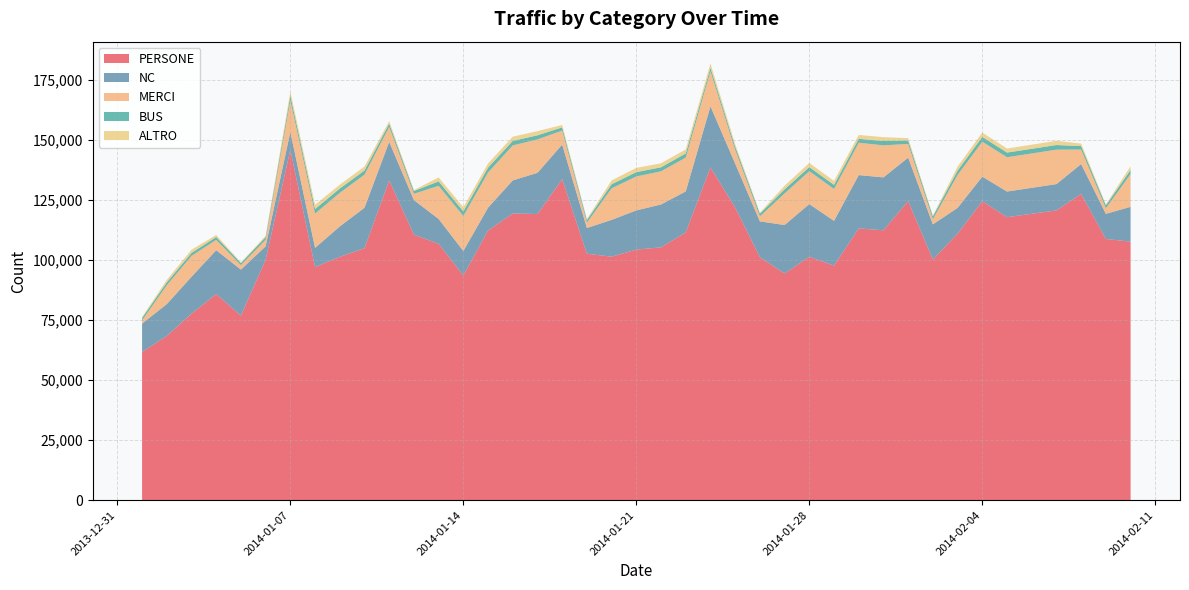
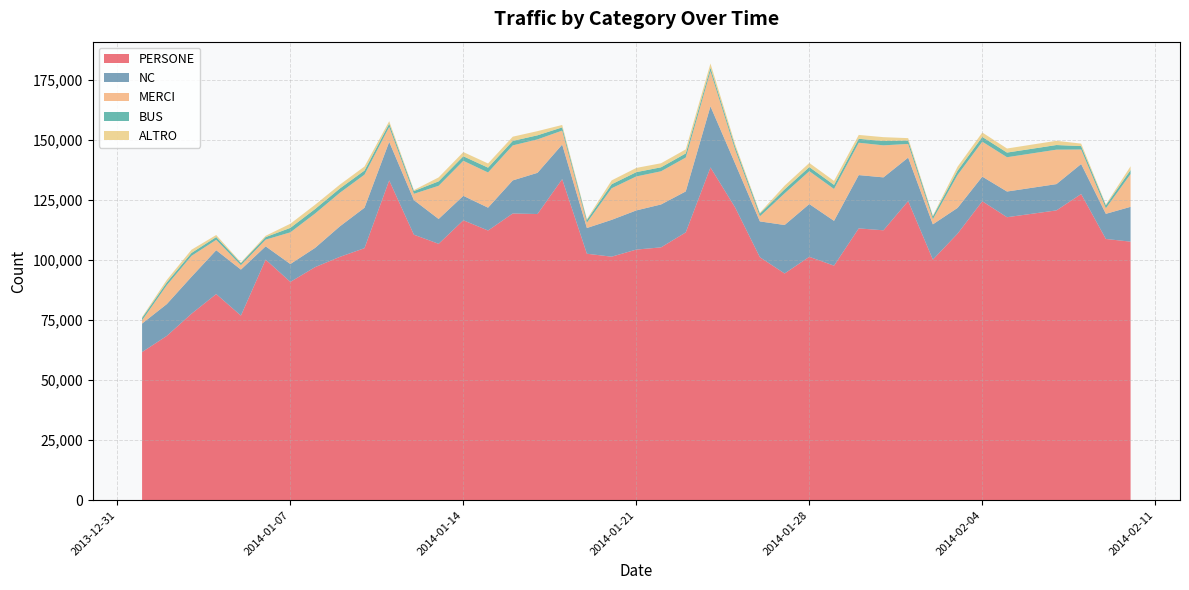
PERSONE, 2014-01-07: 146,000 -> 91,000
PERSONE, 2014-01-14: 94,000 -> 117,000
